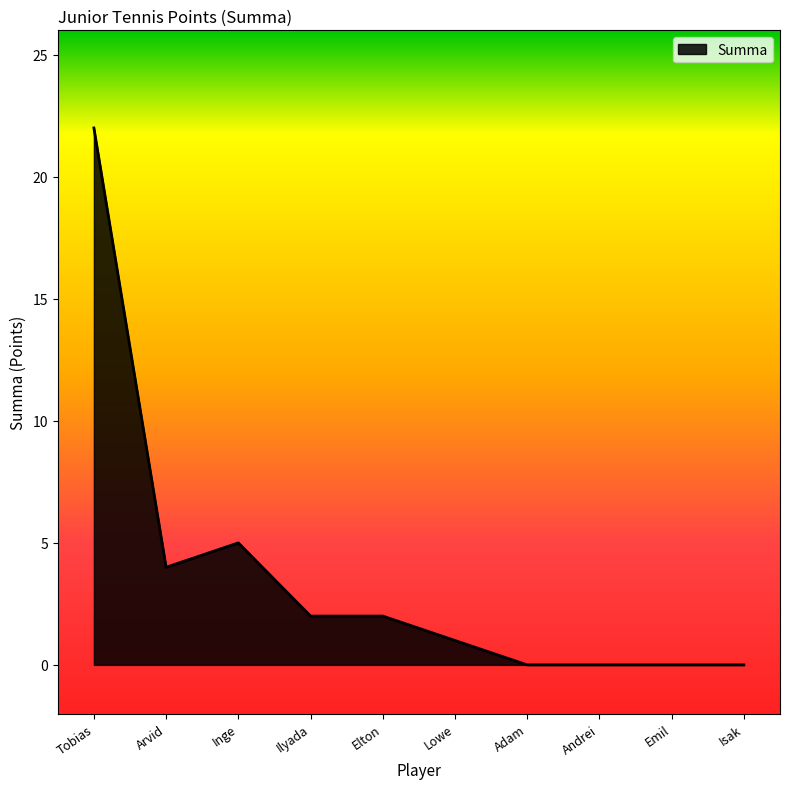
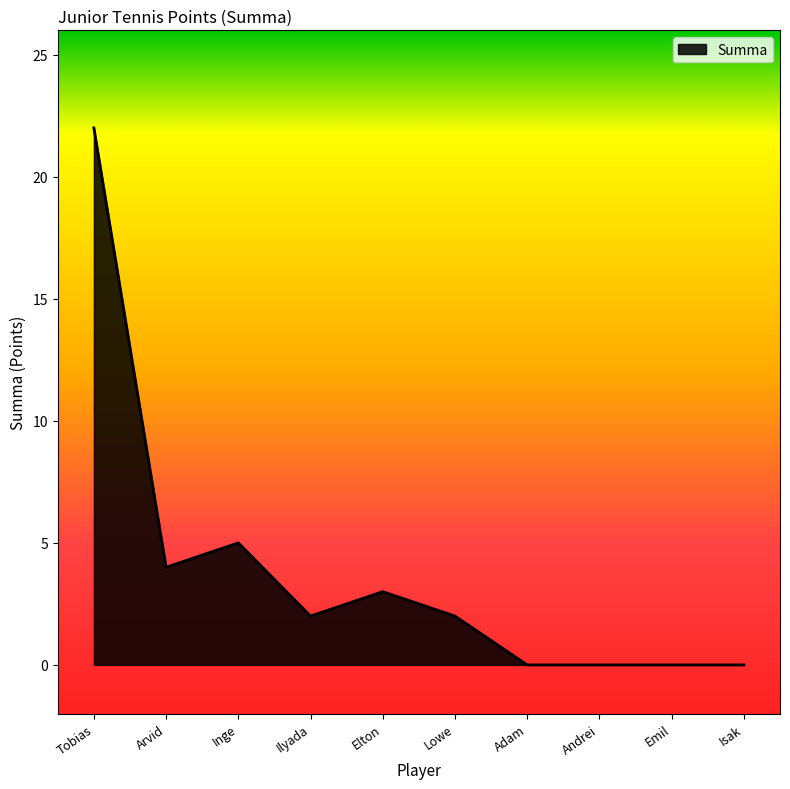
Elton: 2 -> 3
Lowe: 1 -> 2
